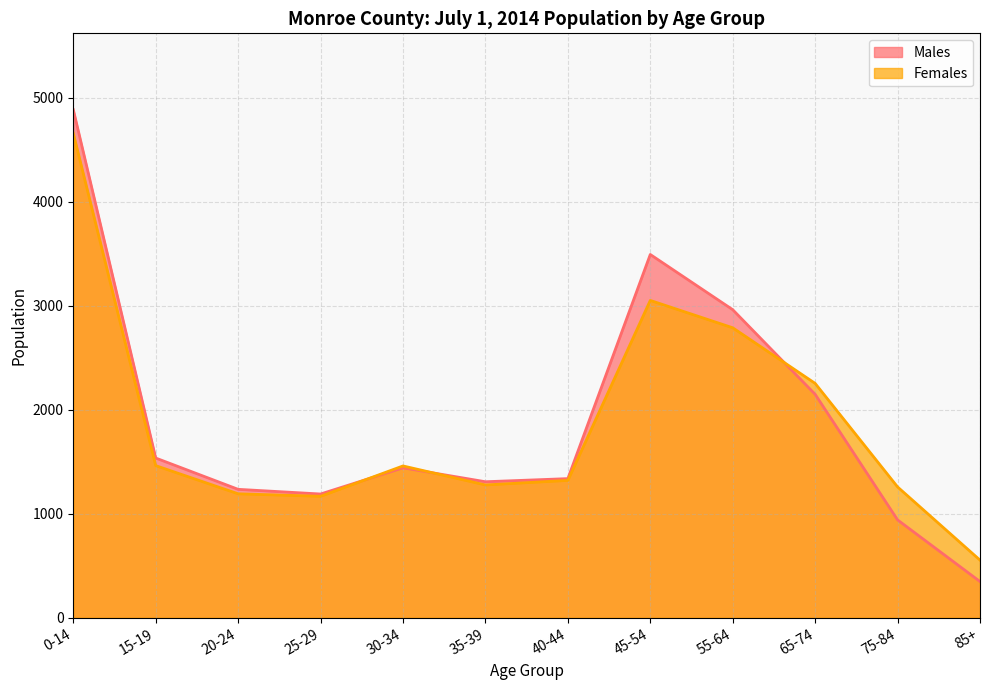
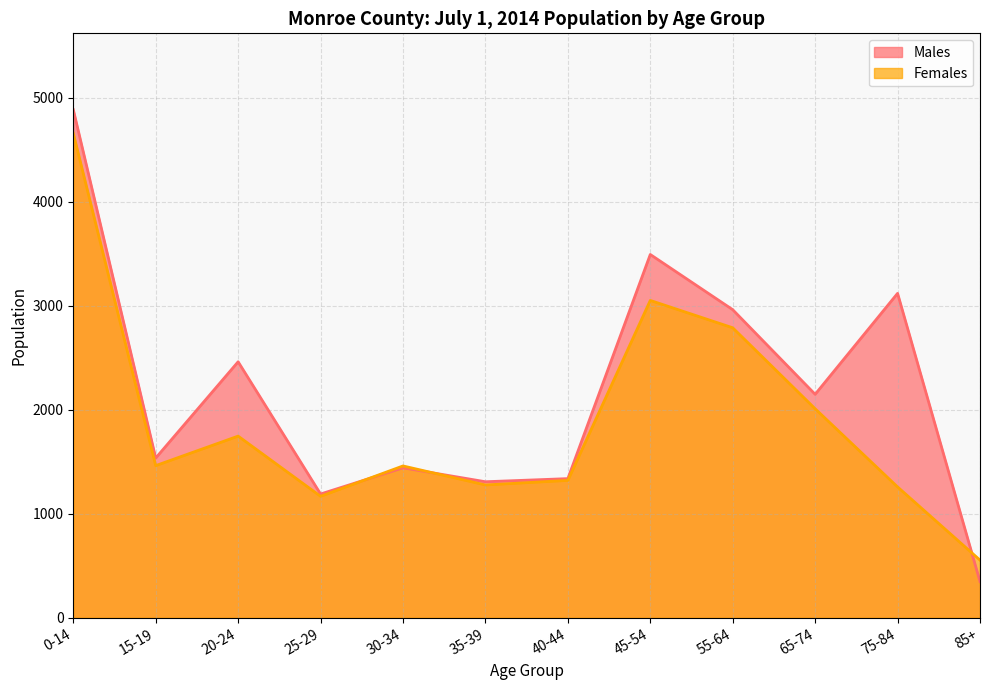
Males, 20-24: 1240 -> 2460
Females, 20-24: 1190 -> 1750
Females, 65-74: 2250 -> 2010
Males, 75-84: 940 -> 3120
